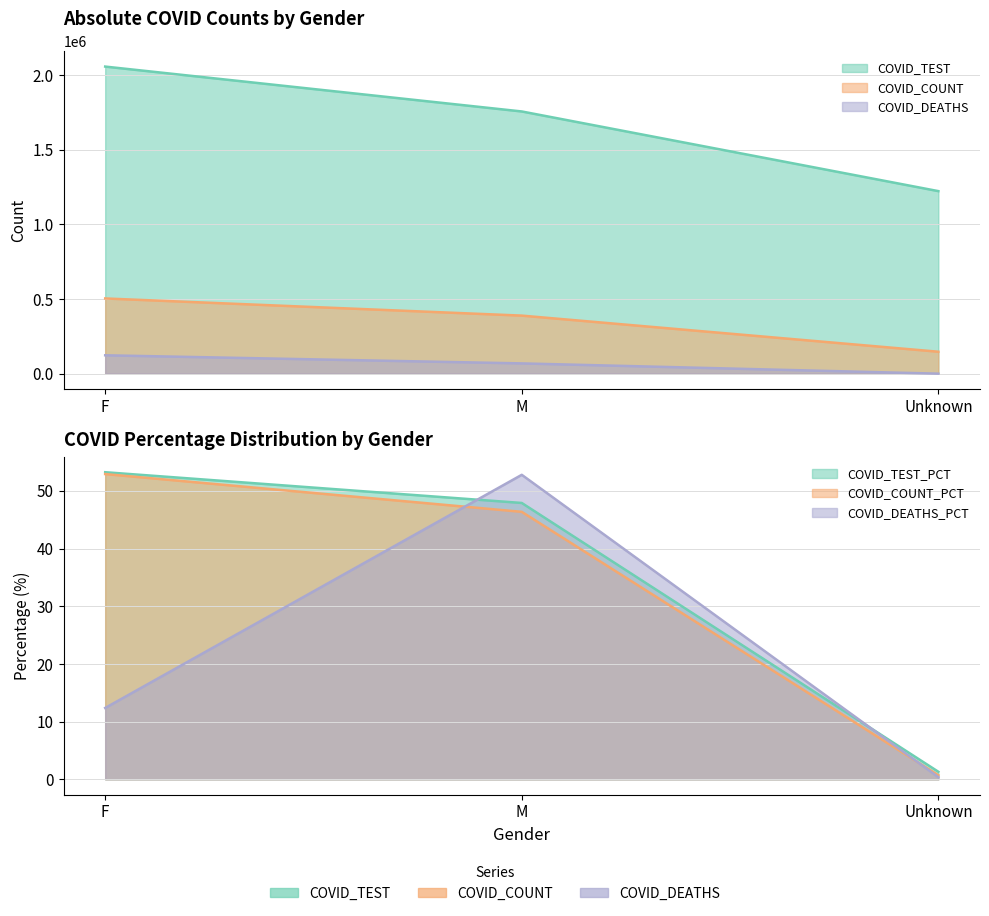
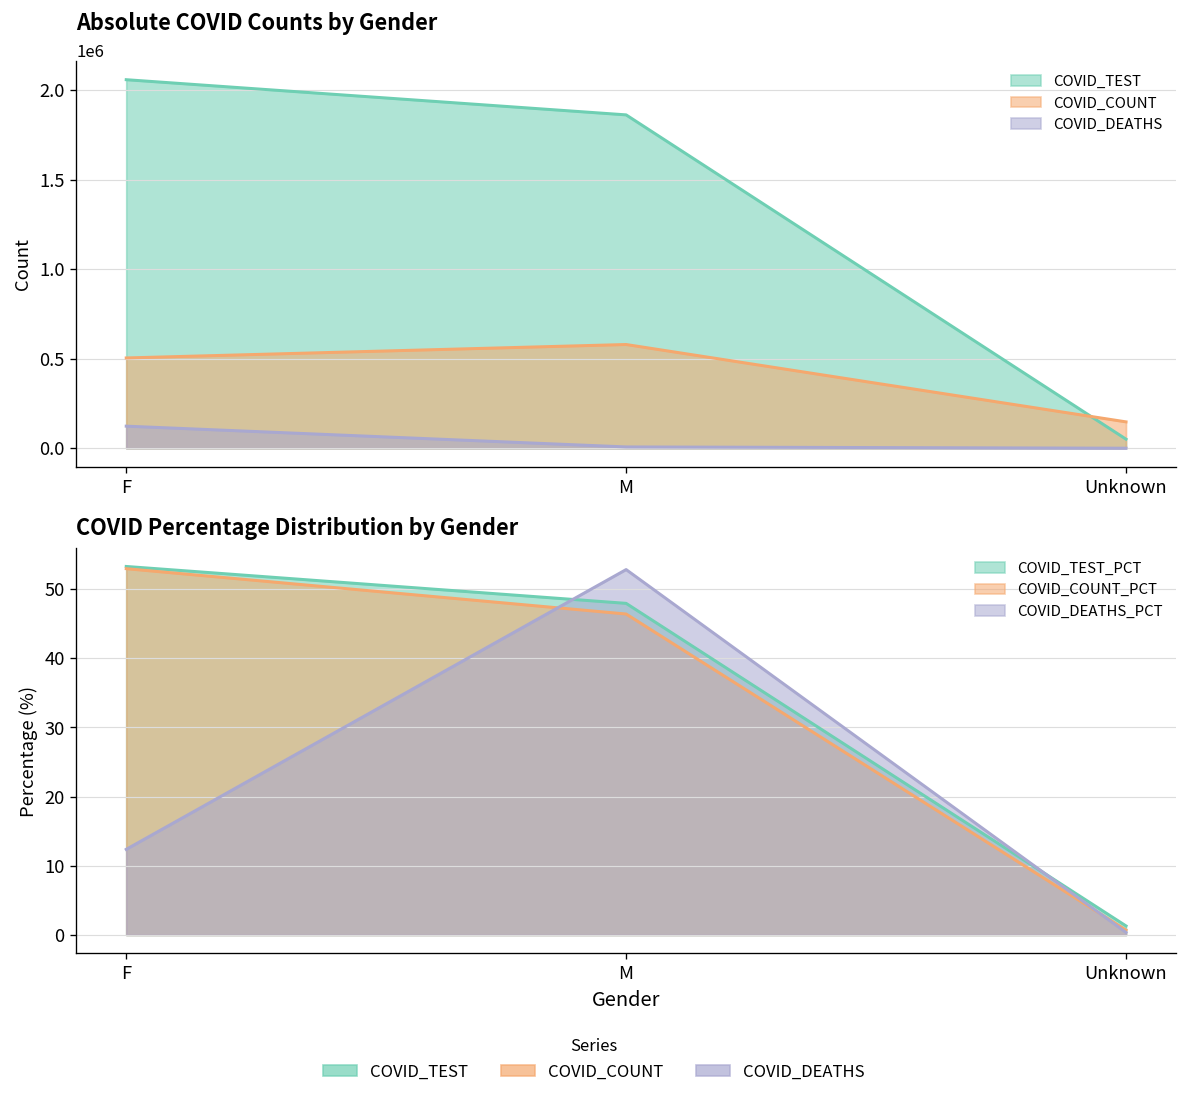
Absolute COVID Counts by Gender, COVID_TEST, M: 1760000 -> 1860000
Absolute COVID Counts by Gender, COVID_COUNT, M: 390000 -> 580000
Absolute COVID Counts by Gender, COVID_DEATHS, M: 70000 -> 10000
Absolute COVID Counts by Gender, COVID_TEST, Unknown: 1220000 -> 50000
